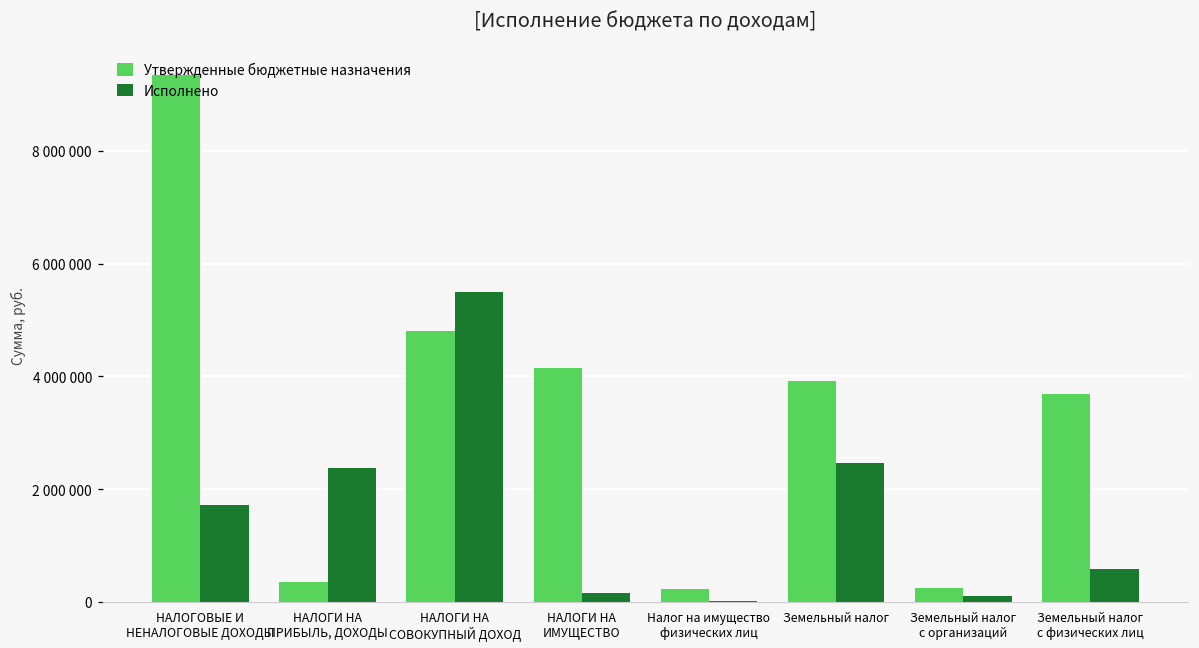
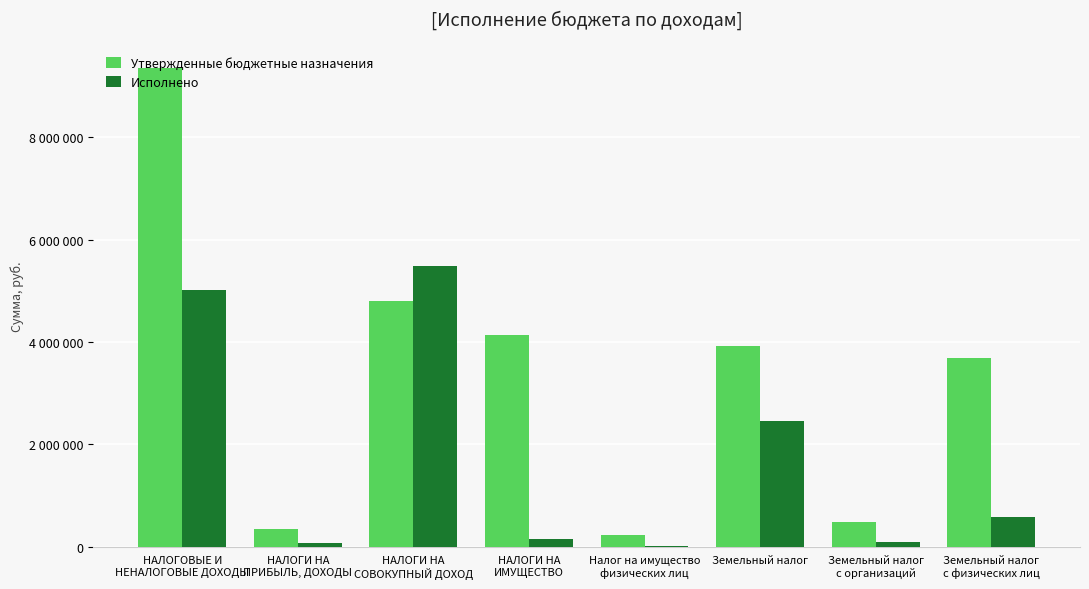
Исполнено, НАЛОГОВЫЕ И НЕНАЛОГОВЫЕ ДОХОДЫ: 1700000 -> 5000000
Исполнено, НАЛОГИ НА ПРИБЫЛЬ, ДОХОДЫ: 2400000 -> 100000
Утвержденные бюджетные назначения, Земельный налог с организаций: 200000 -> 500000
